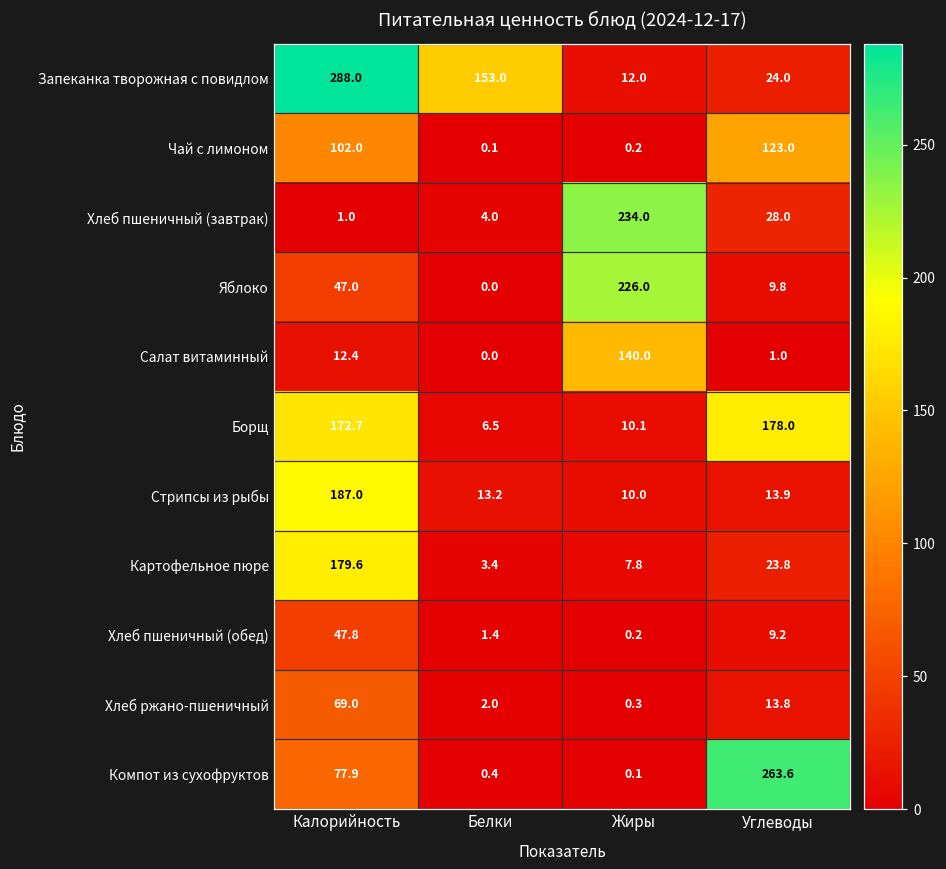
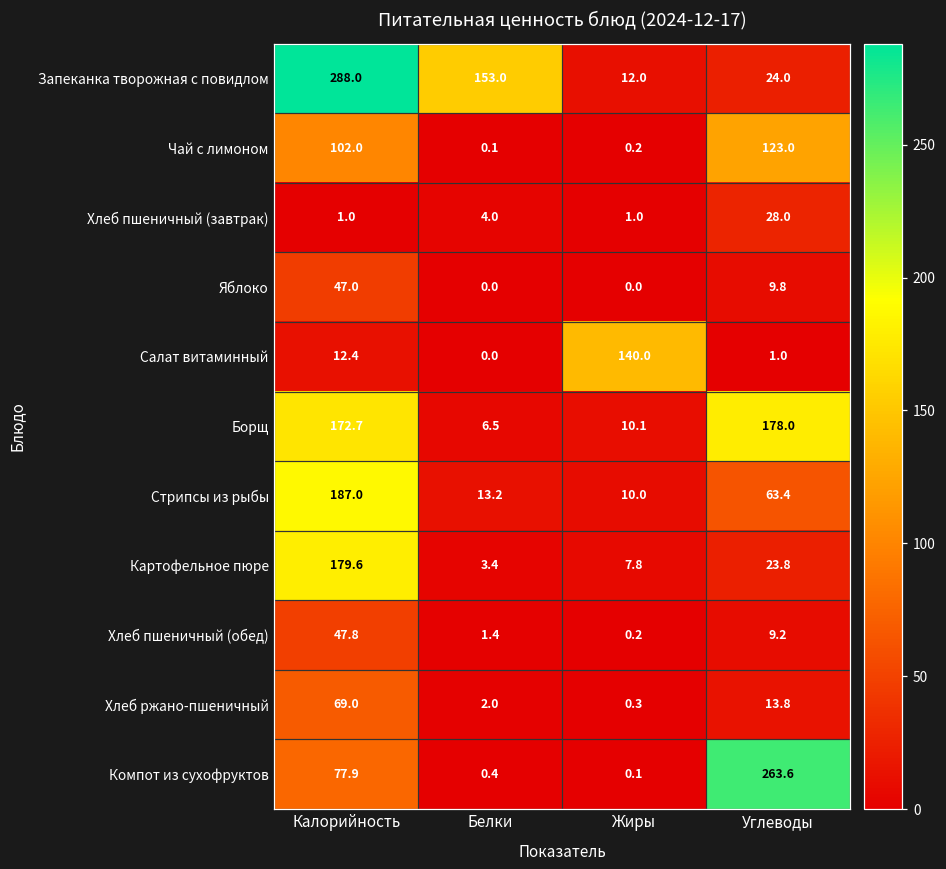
Хлеб пшеничный (завтрак), Жиры: 234.0 -> 1.0
Яблоко, Жиры: 226.0 -> 0.0
Стрипсы из рыбы, Углеводы: 13.9 -> 63.4
